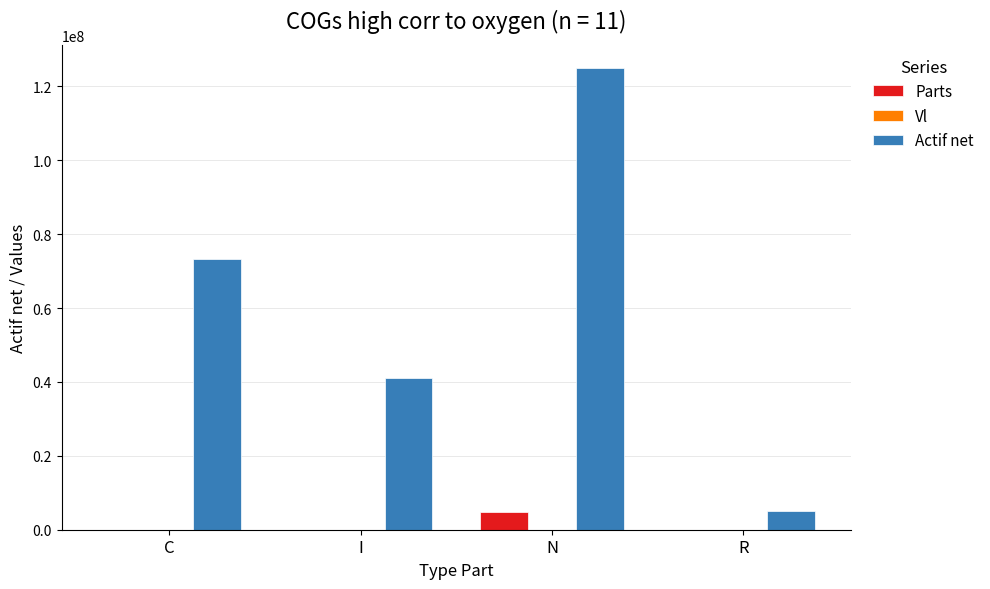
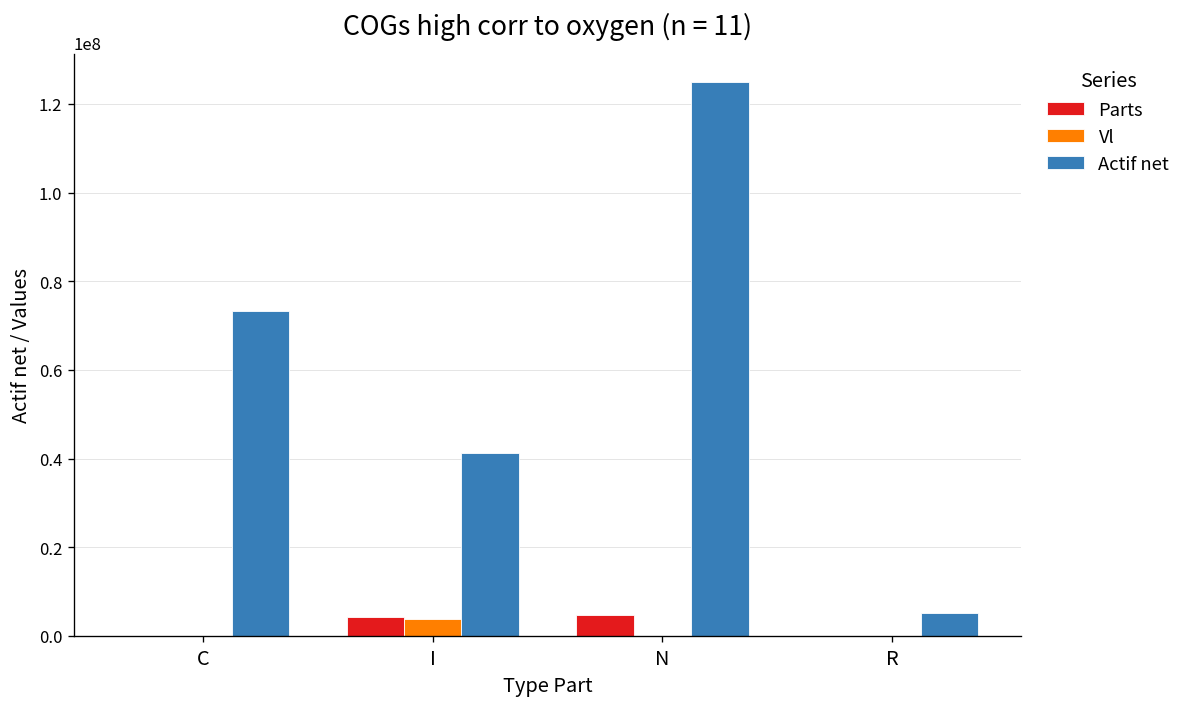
Parts, I: 0 -> 4000000
Vl, I: 0 -> 4000000
